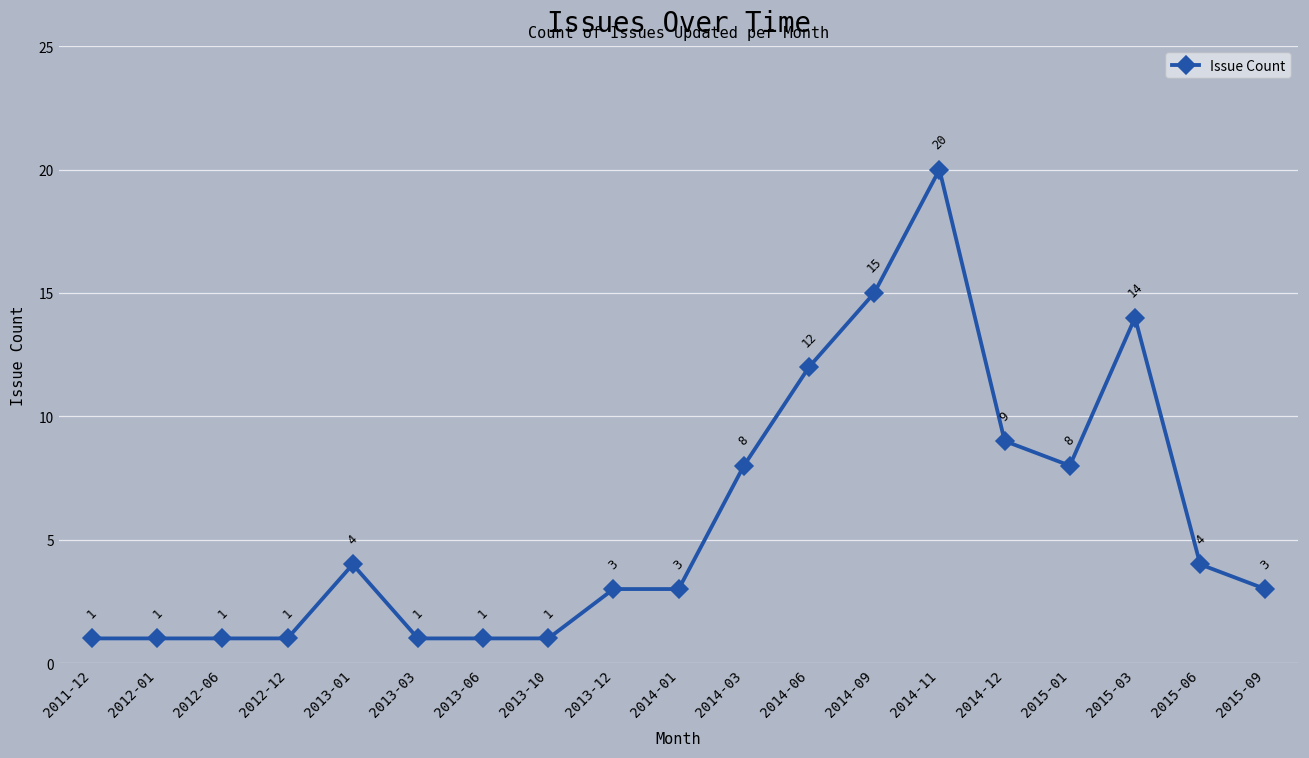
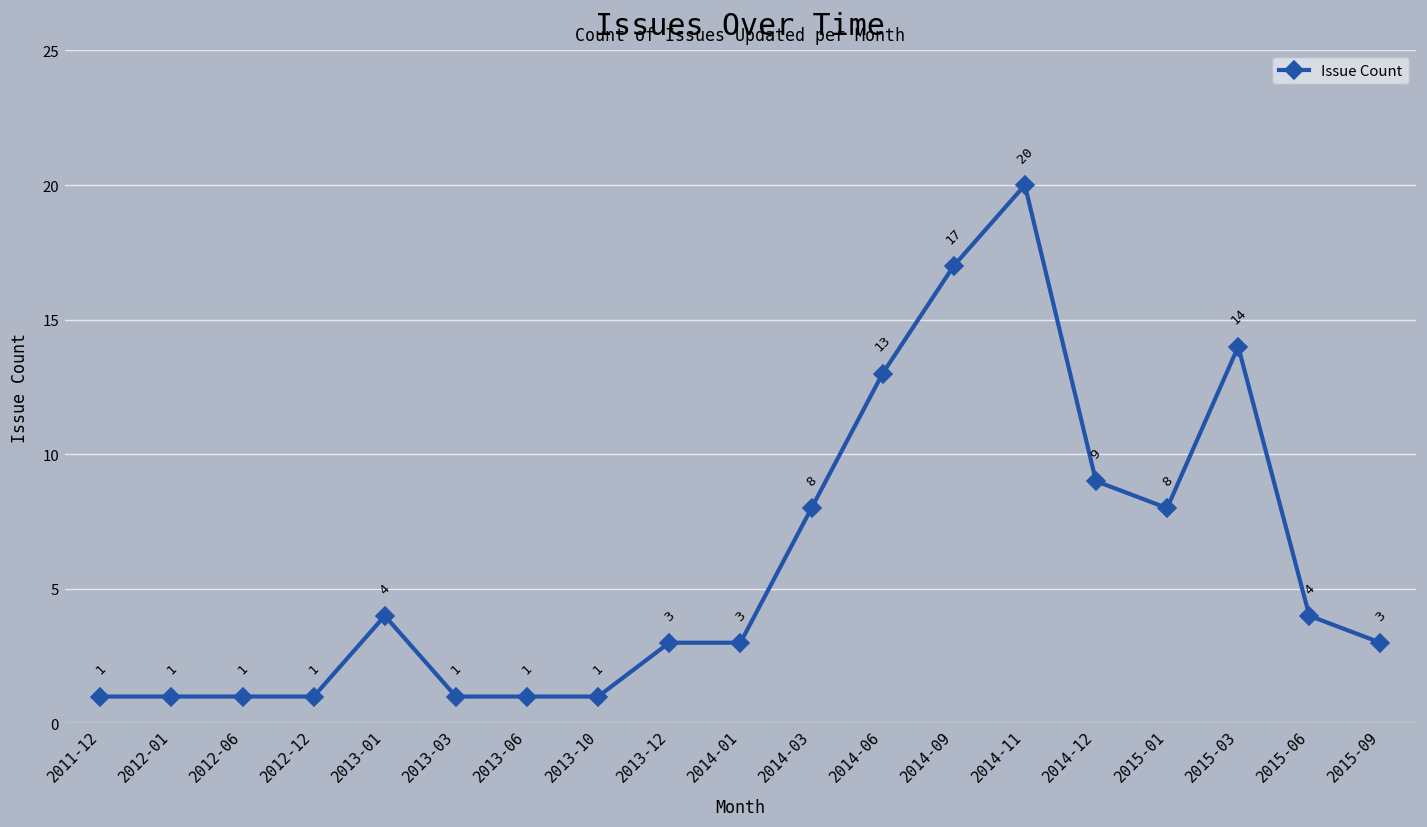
2014-06: 12 -> 13
2014-09: 15 -> 17
